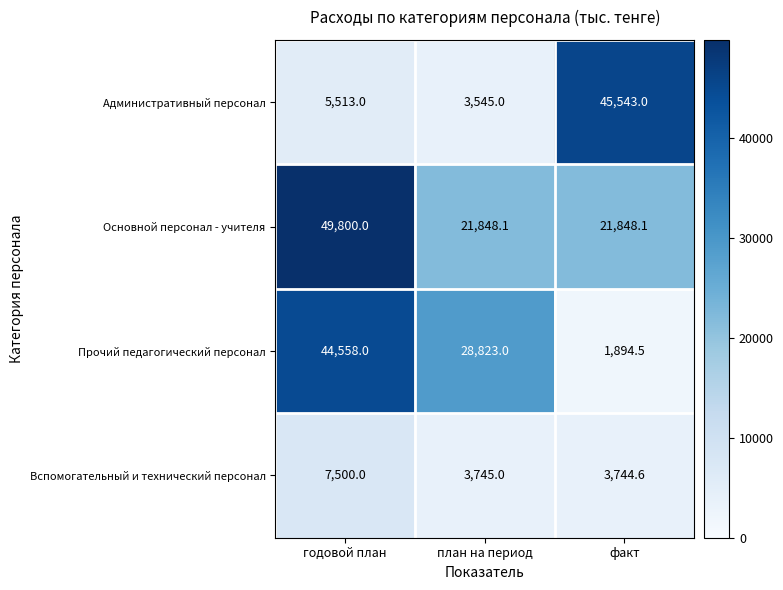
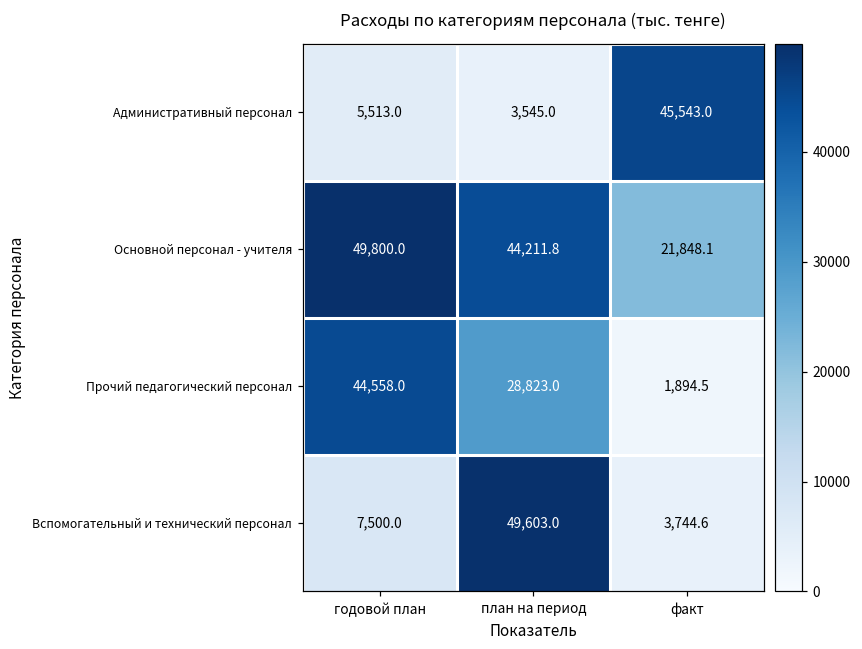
Основной персонал - учителя, план на период: 21,848.1 -> 44,211.8
Вспомогательный и технический персонал, план на период: 3,745.0 -> 49,603.0
